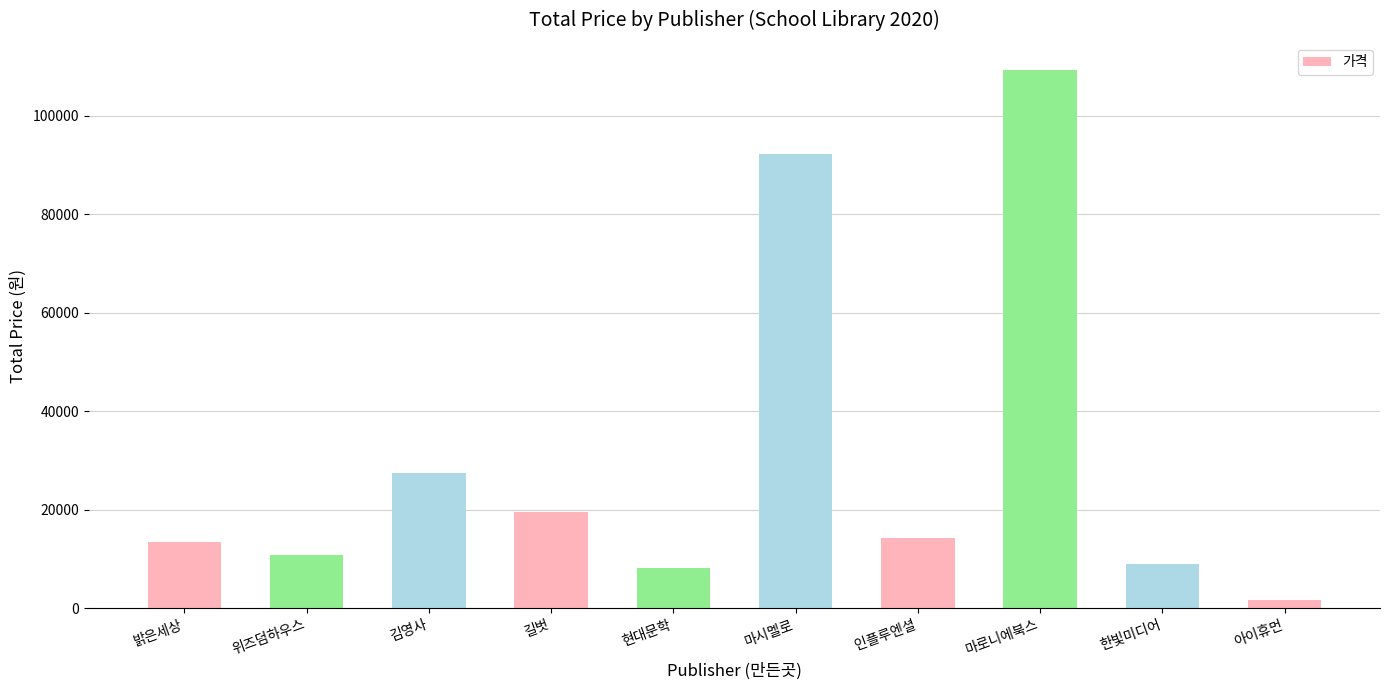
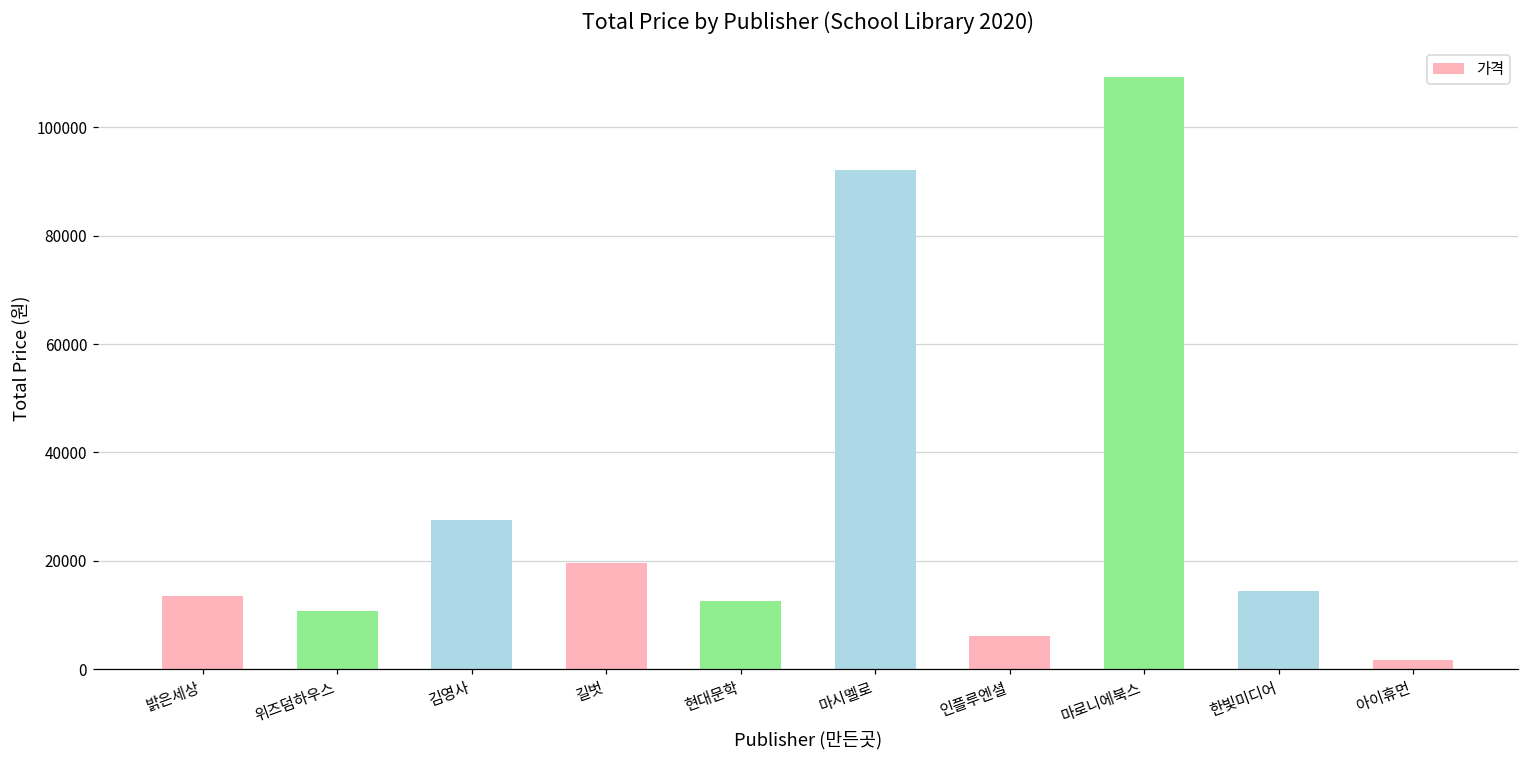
현대문학: 8000 -> 13000
인플루엔셜: 14000 -> 6000
한빛미디어: 9000 -> 14000
